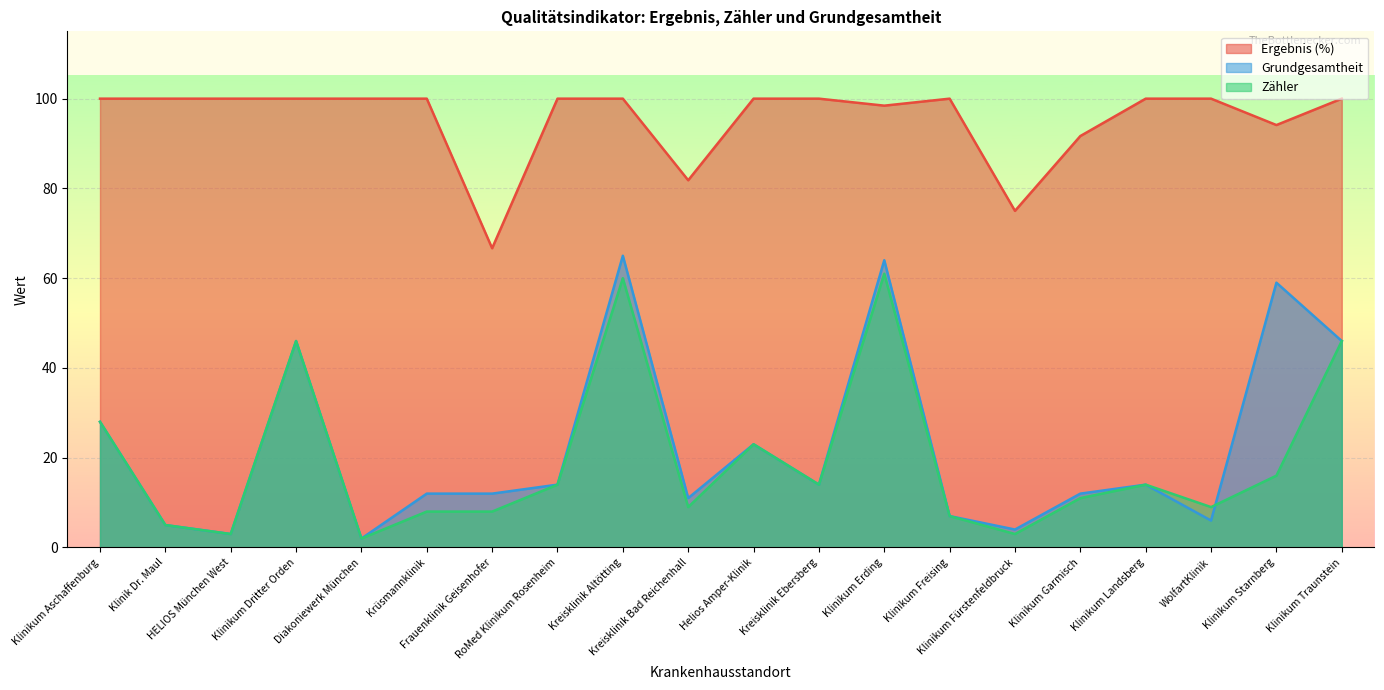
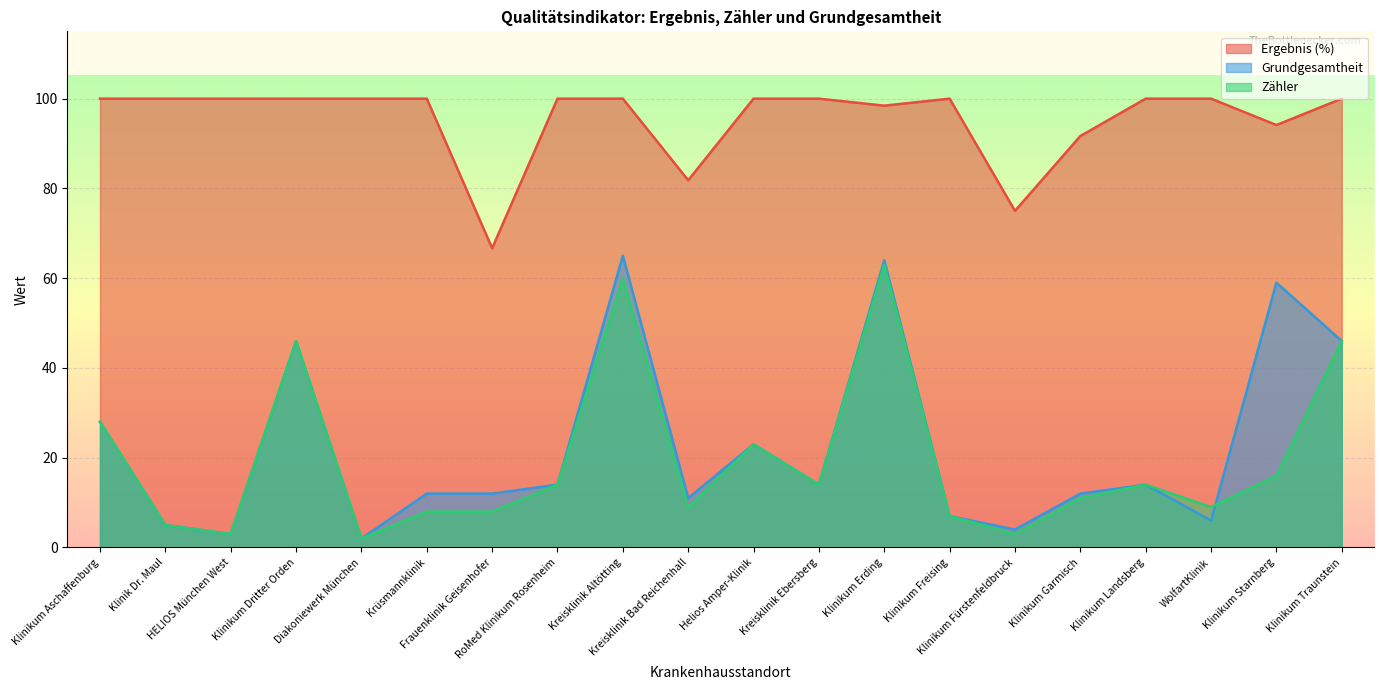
Zähler, Klinikum Erding: 61 -> 63
